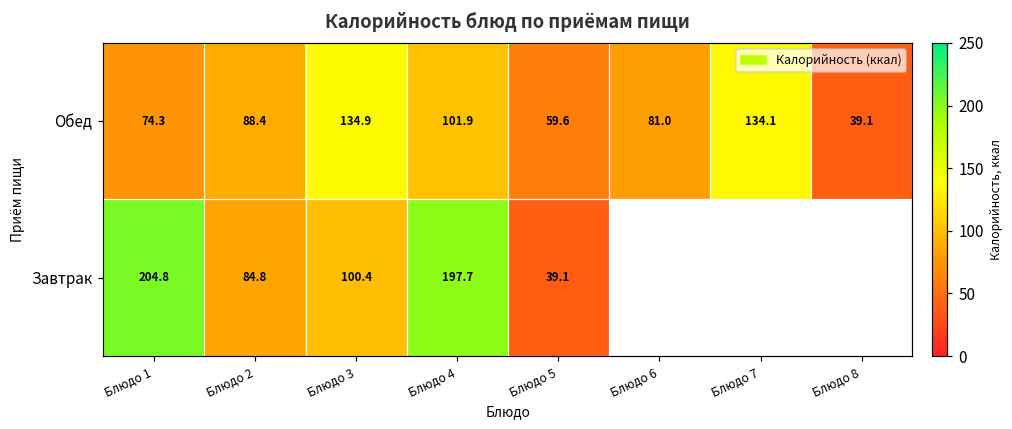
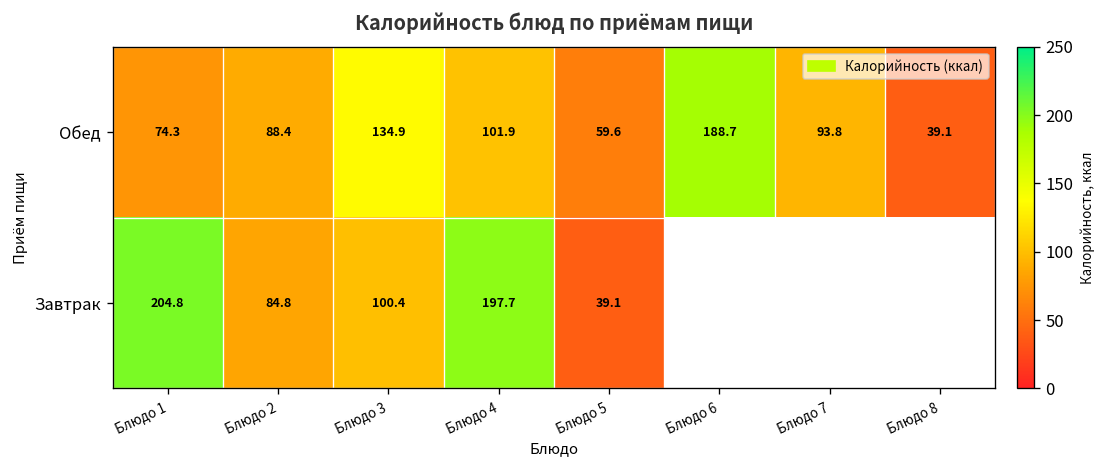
Обед, Блюдо 6: 81.0 -> 188.7
Обед, Блюдо 7: 134.1 -> 93.8
